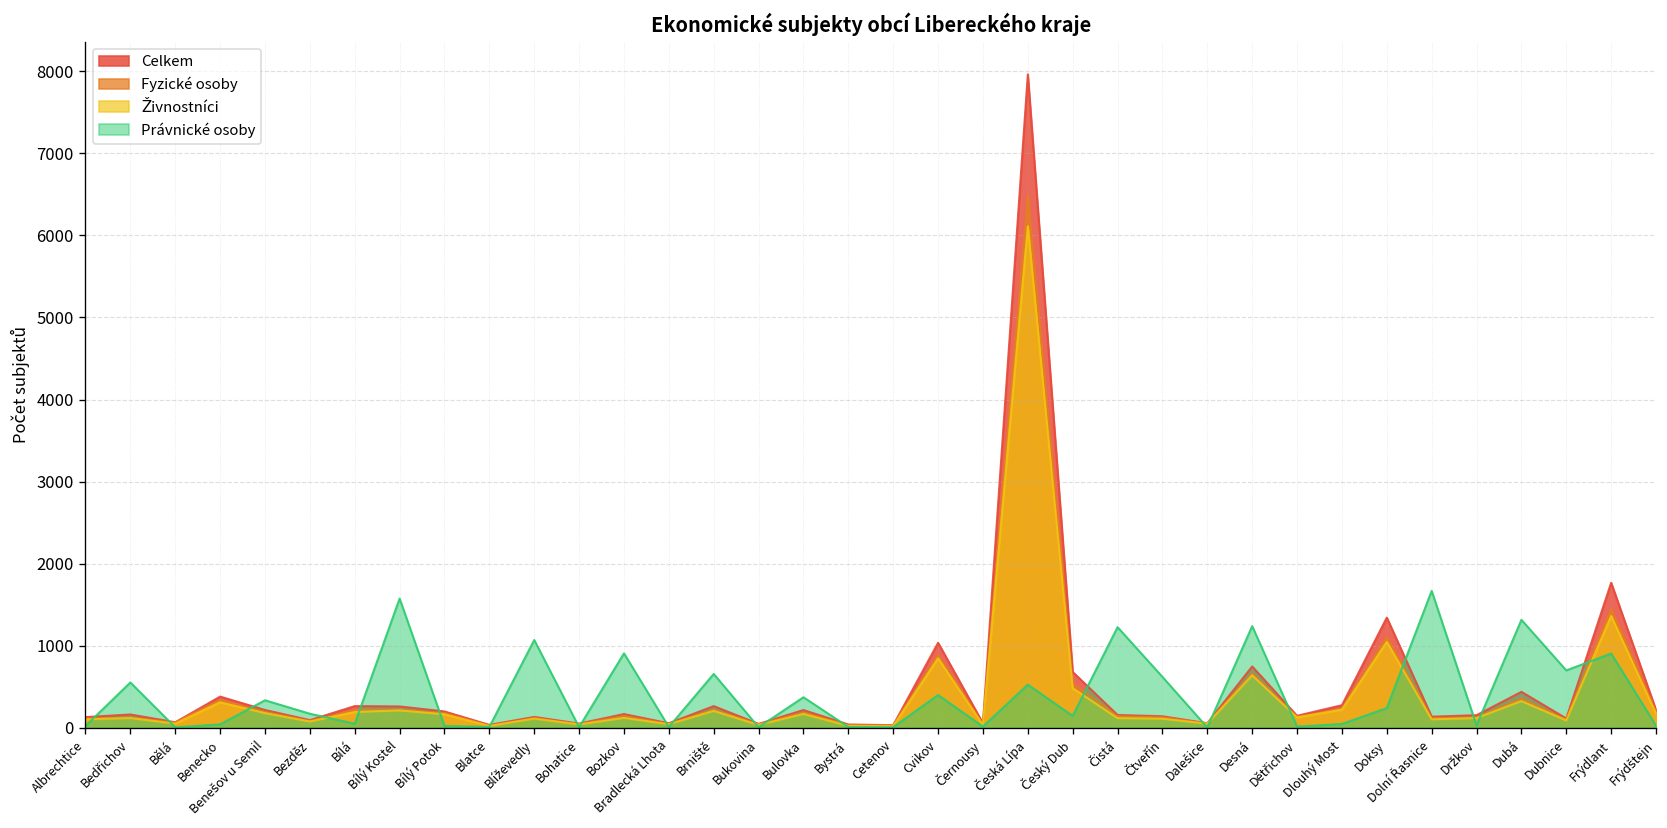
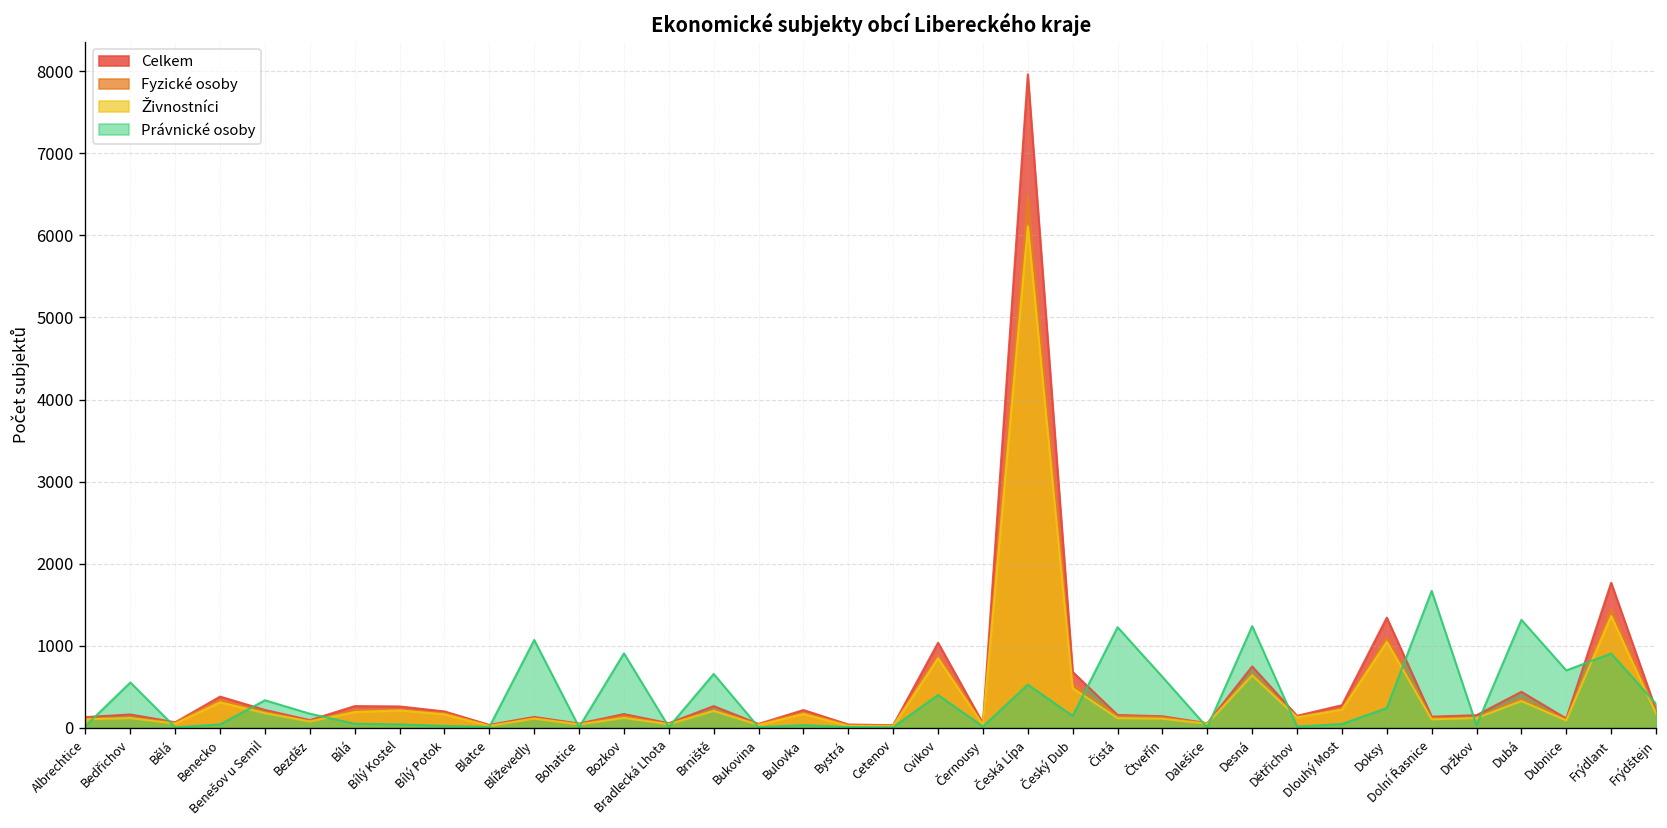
Právnické osoby, Bílý Kostel: 1600 -> 0
Právnické osoby, Bulovka: 400 -> 0
Právnické osoby, Frýdštejn: 0 -> 300
